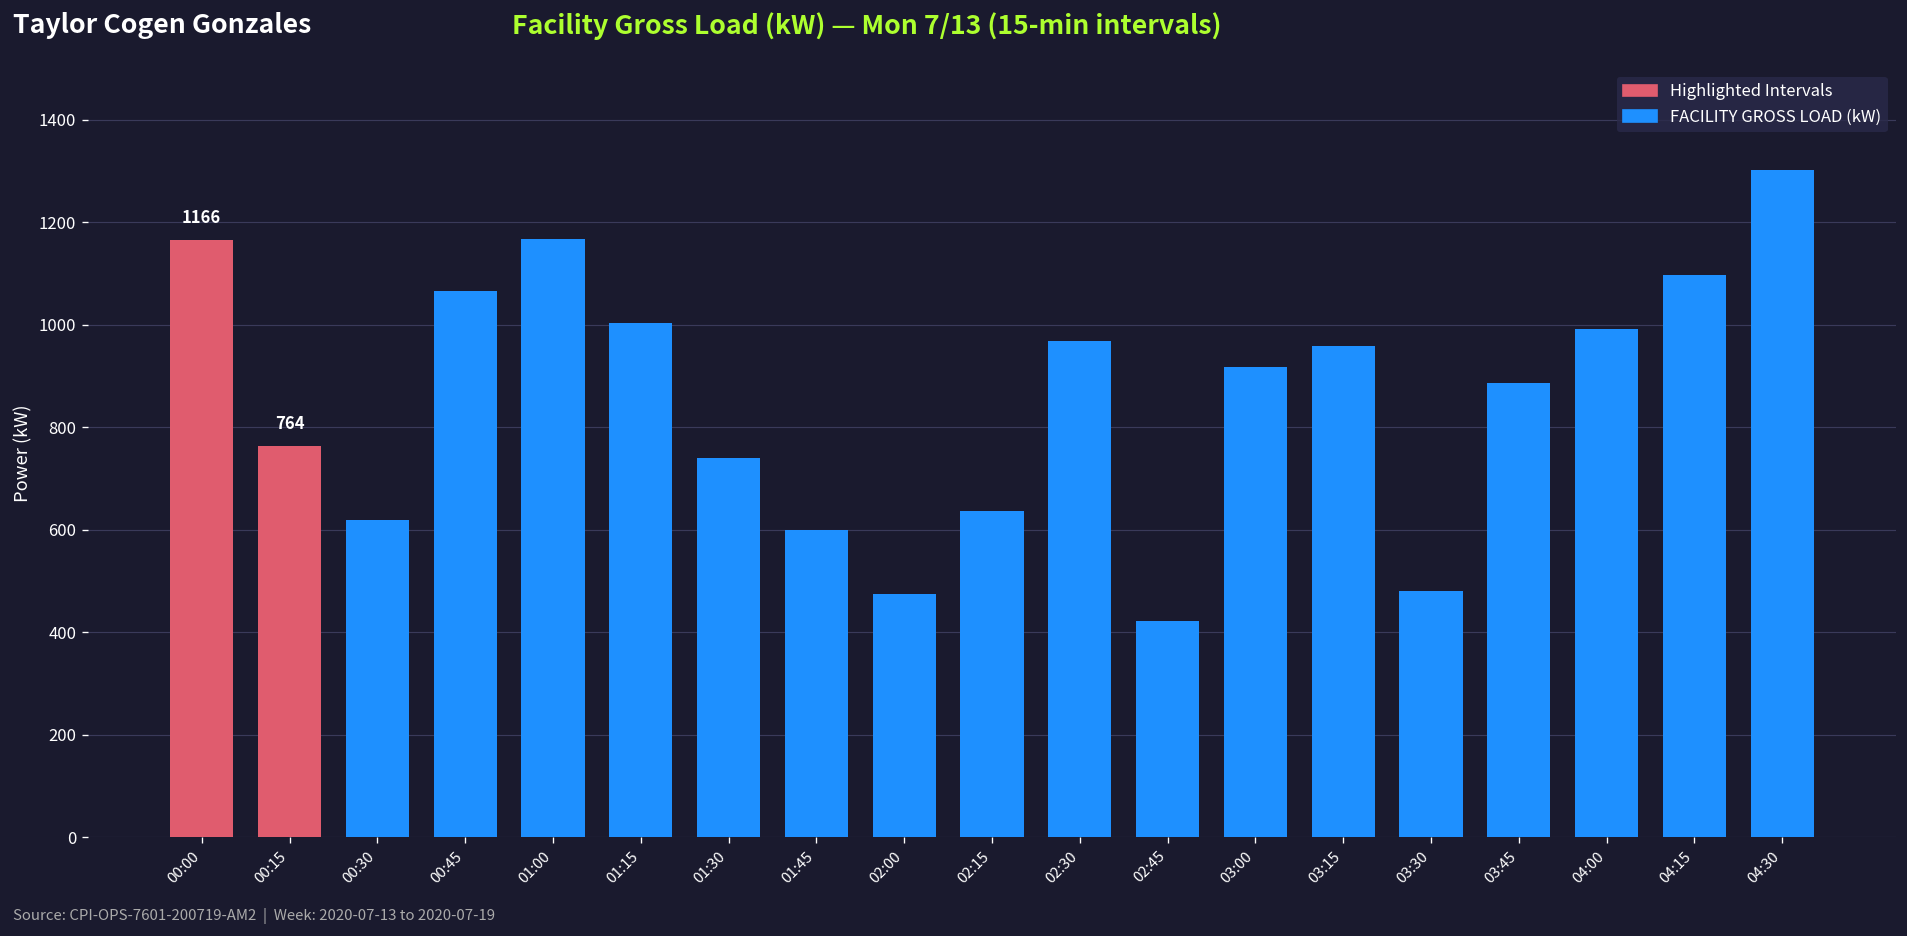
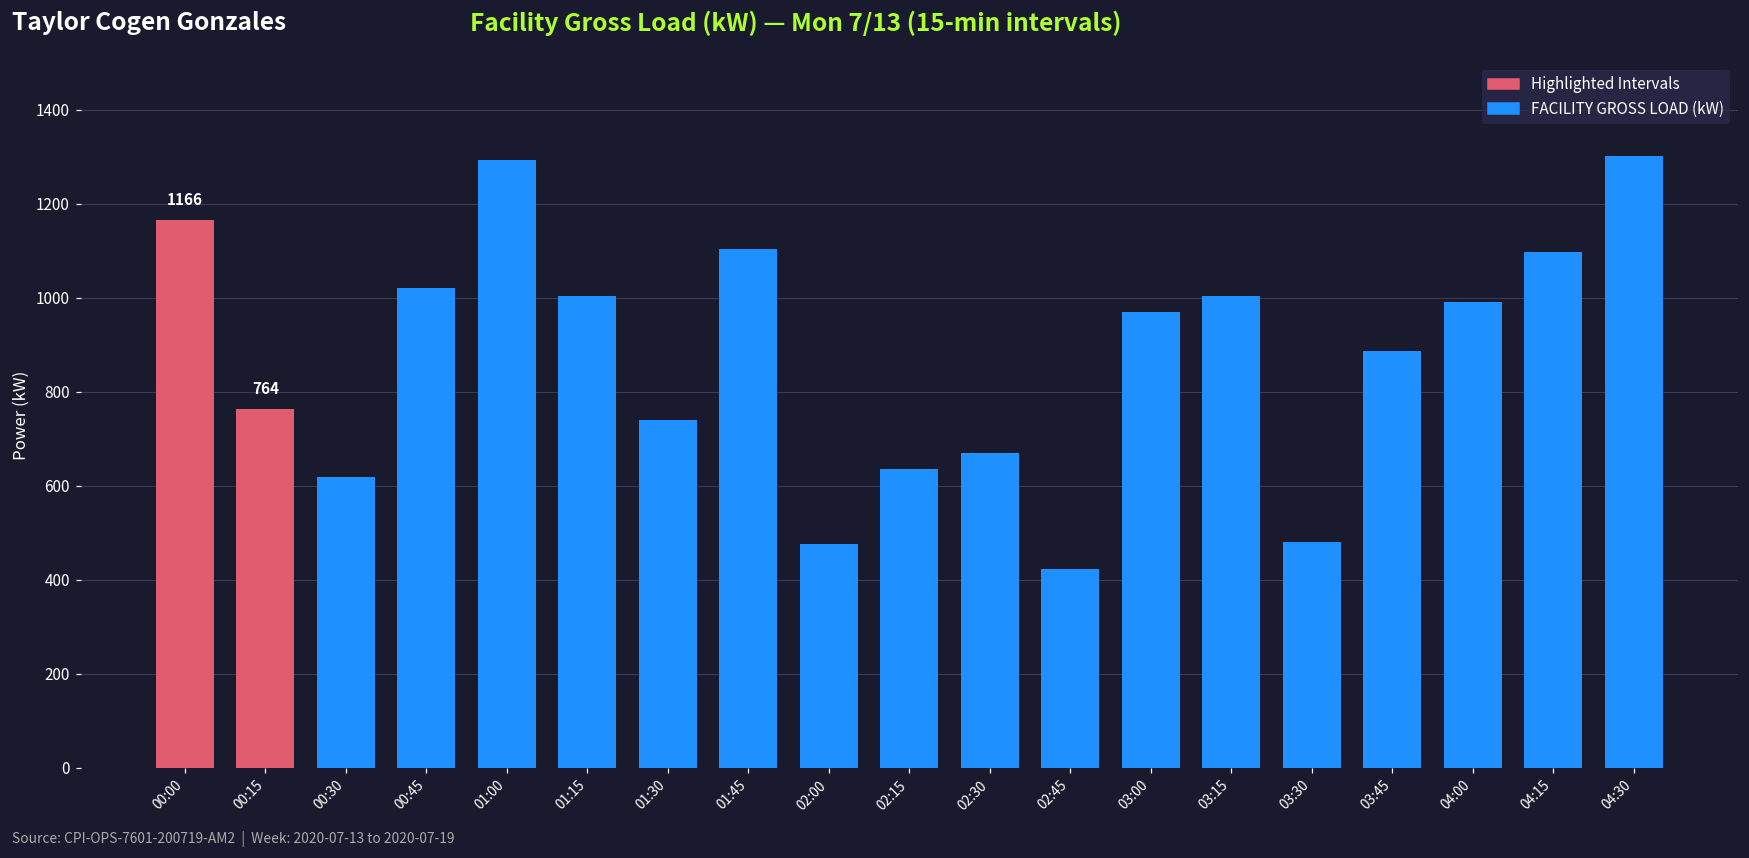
00:45: 1070 -> 1020
01:00: 1170 -> 1290
01:45: 600 -> 1100
02:30: 970 -> 670
03:00: 920 -> 970
03:15: 960 -> 1000
